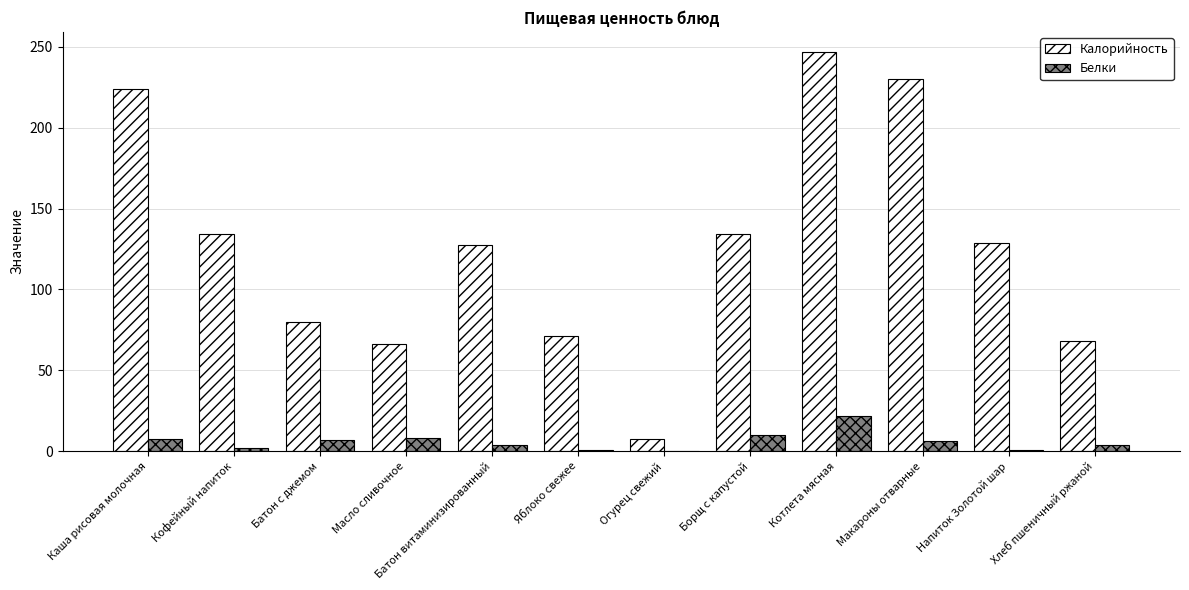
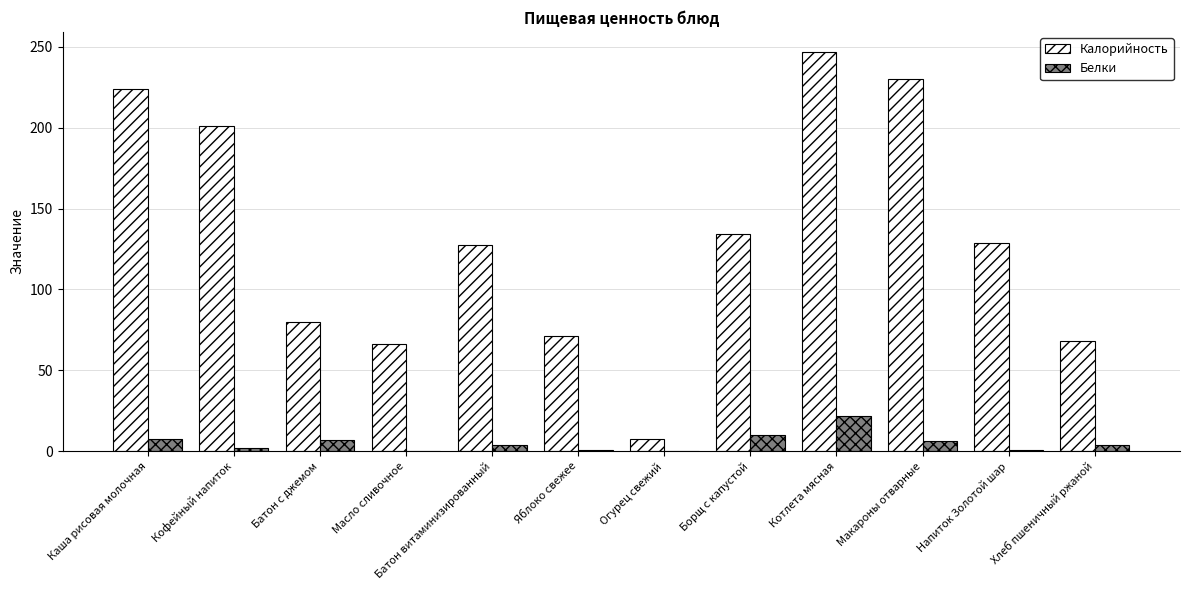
Калорийность, Кофейный напиток: 134 -> 201
Белки, Масло сливочное: 8 -> 0
